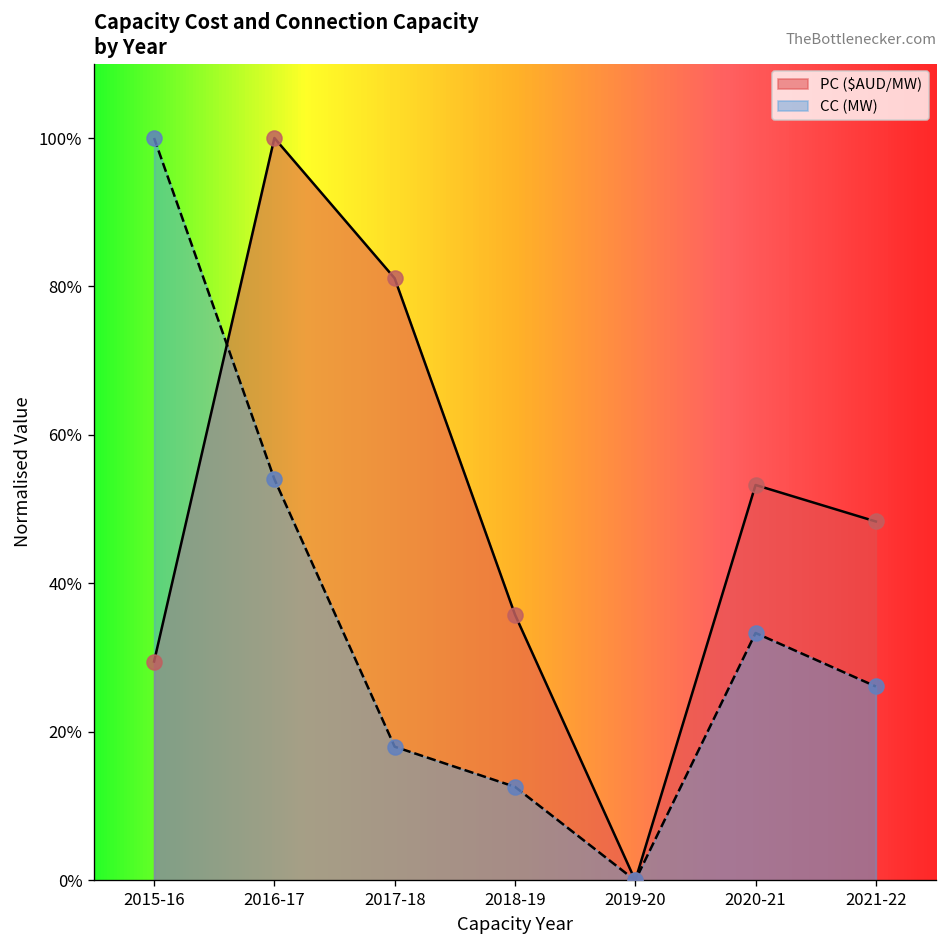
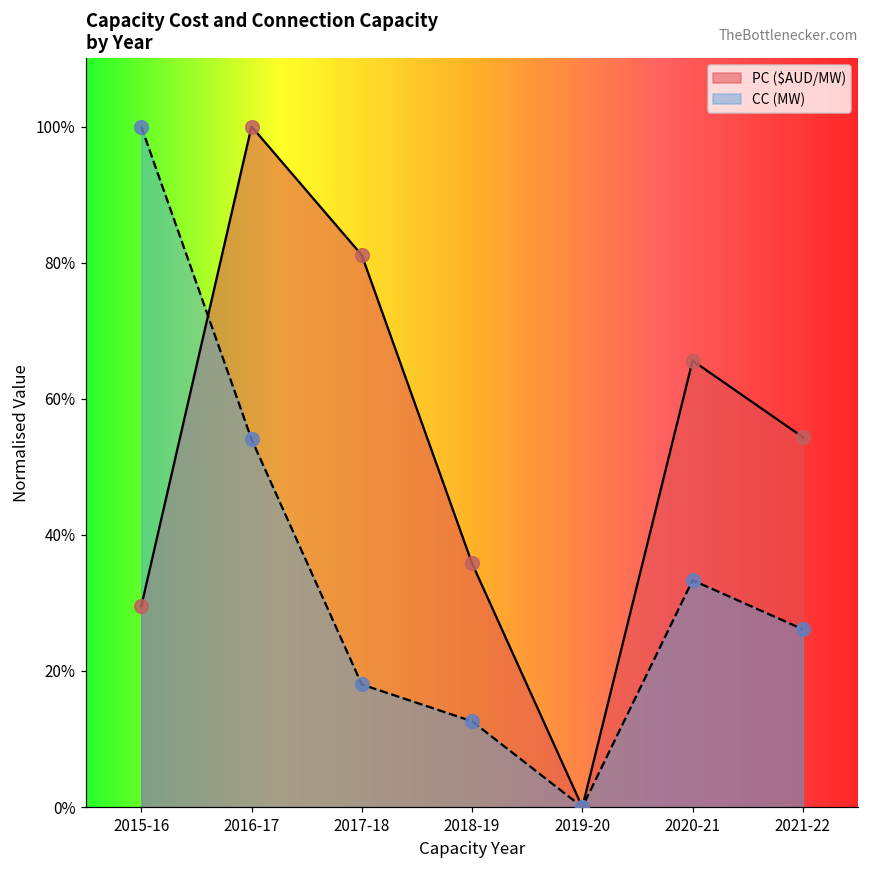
PC ($AUD/MW), 2020-21: 53% -> 66%
PC ($AUD/MW), 2021-22: 48% -> 54%
